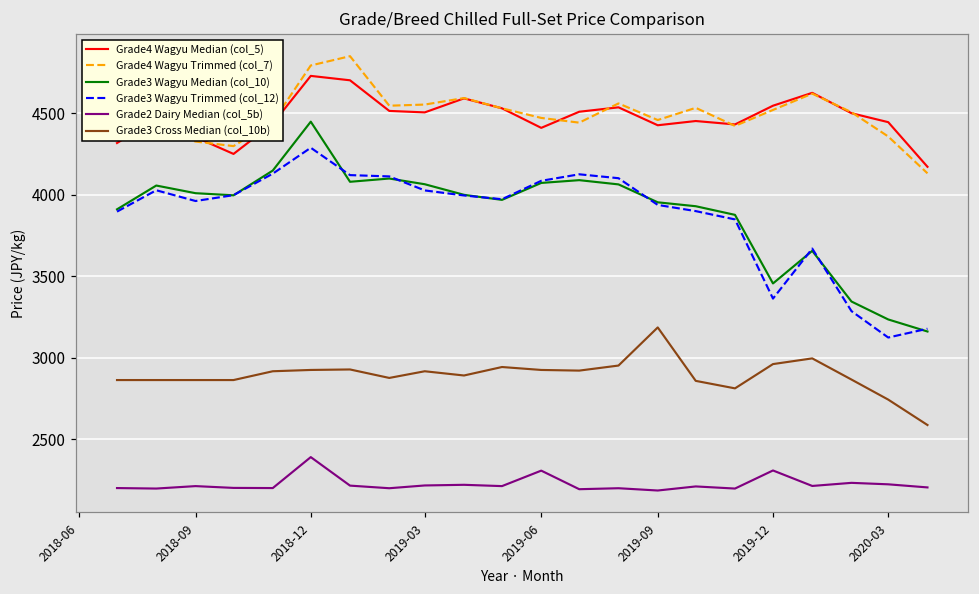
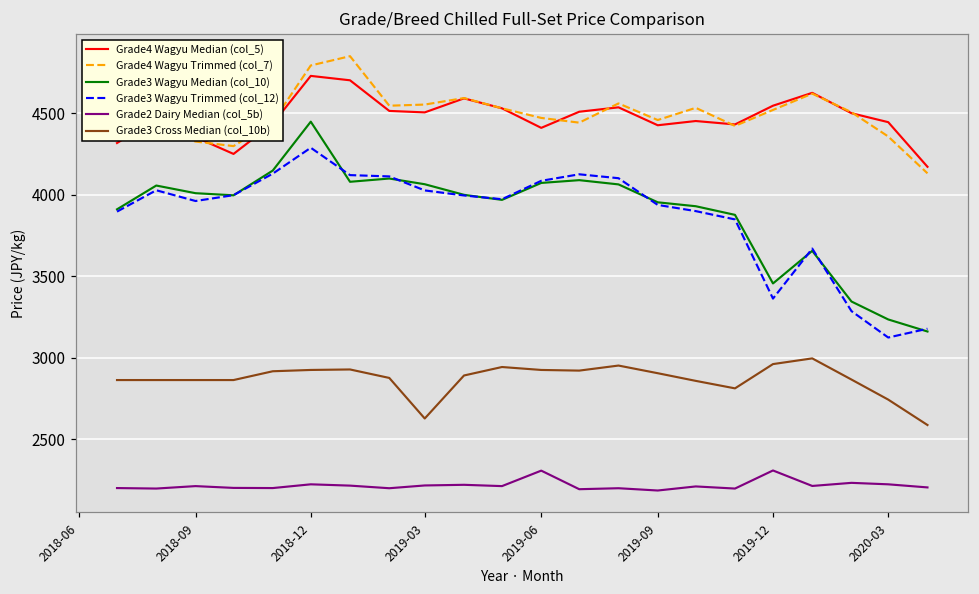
Grade2 Dairy Median (col_5b), 2018-12: 2390 -> 2220
Grade3 Cross Median (col_10b), 2019-03: 2920 -> 2630
Grade3 Cross Median (col_10b), 2019-09: 3190 -> 2900
